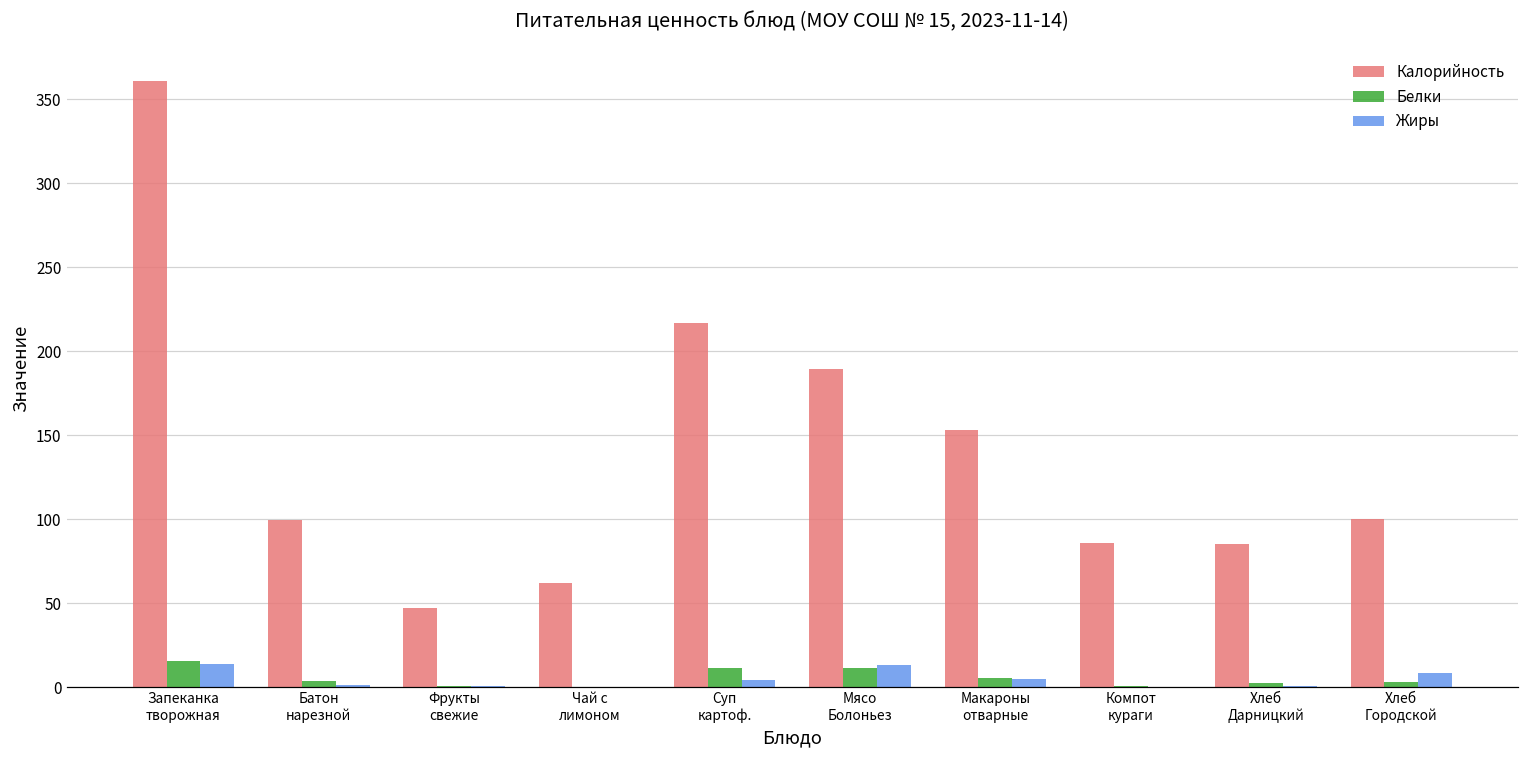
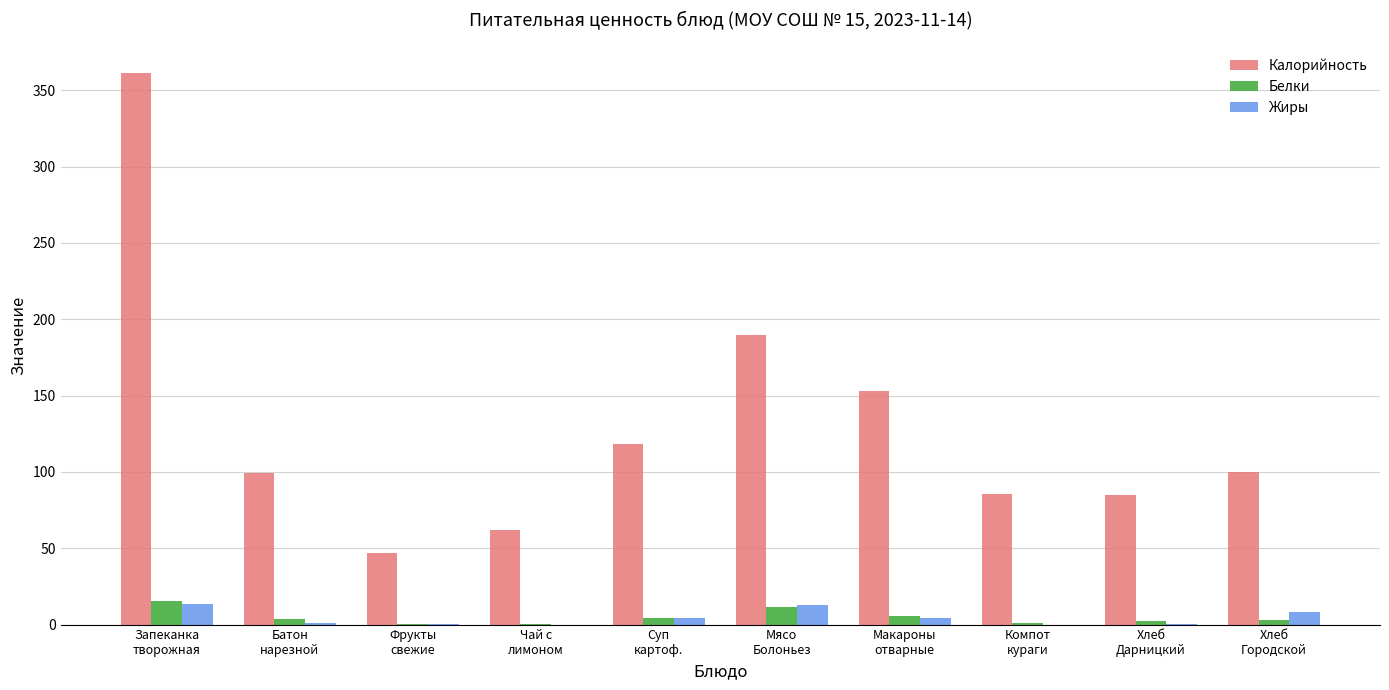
Калорийность, Суп картоф.: 217 -> 119
Белки, Суп картоф.: 12 -> 4
